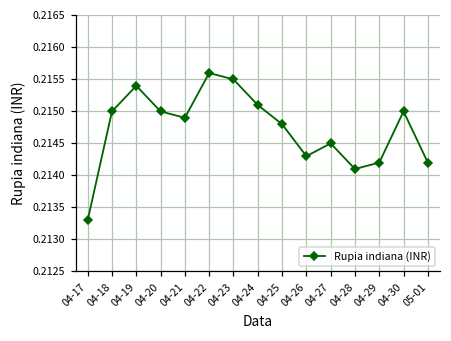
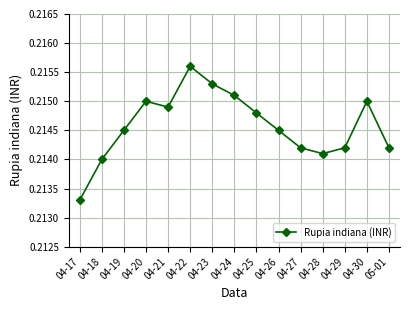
04-18: 0.215 -> 0.214
04-19: 0.2154 -> 0.2145
04-23: 0.2155 -> 0.2153
04-26: 0.2143 -> 0.2145
04-27: 0.2145 -> 0.2142
